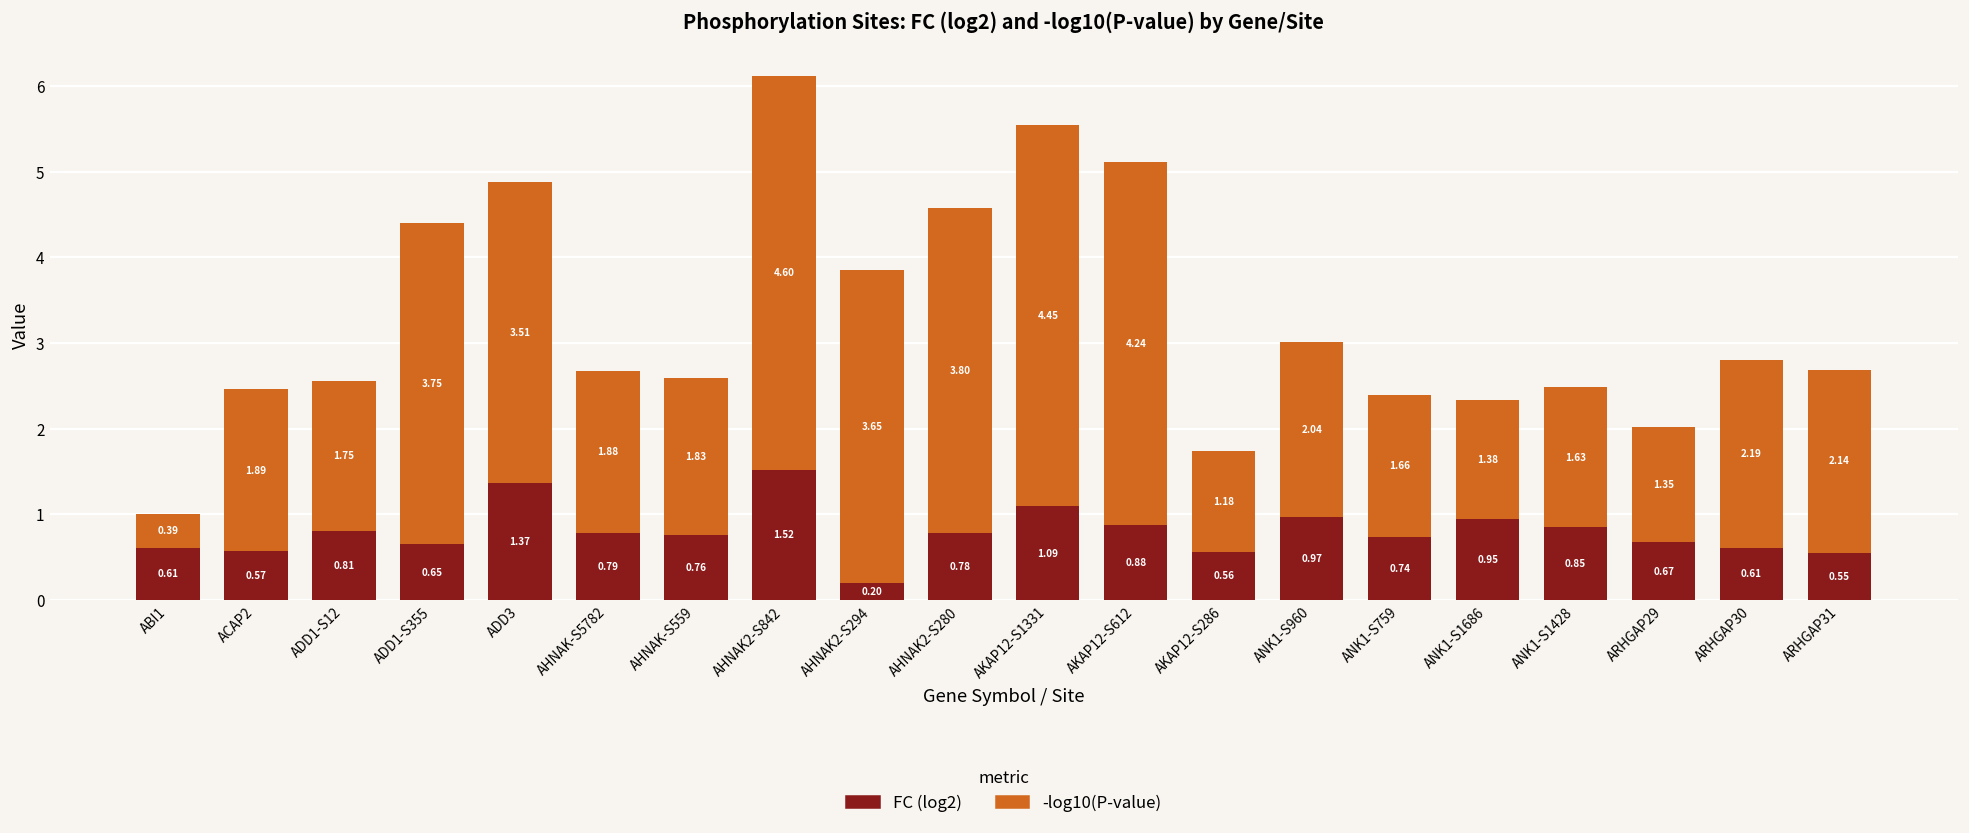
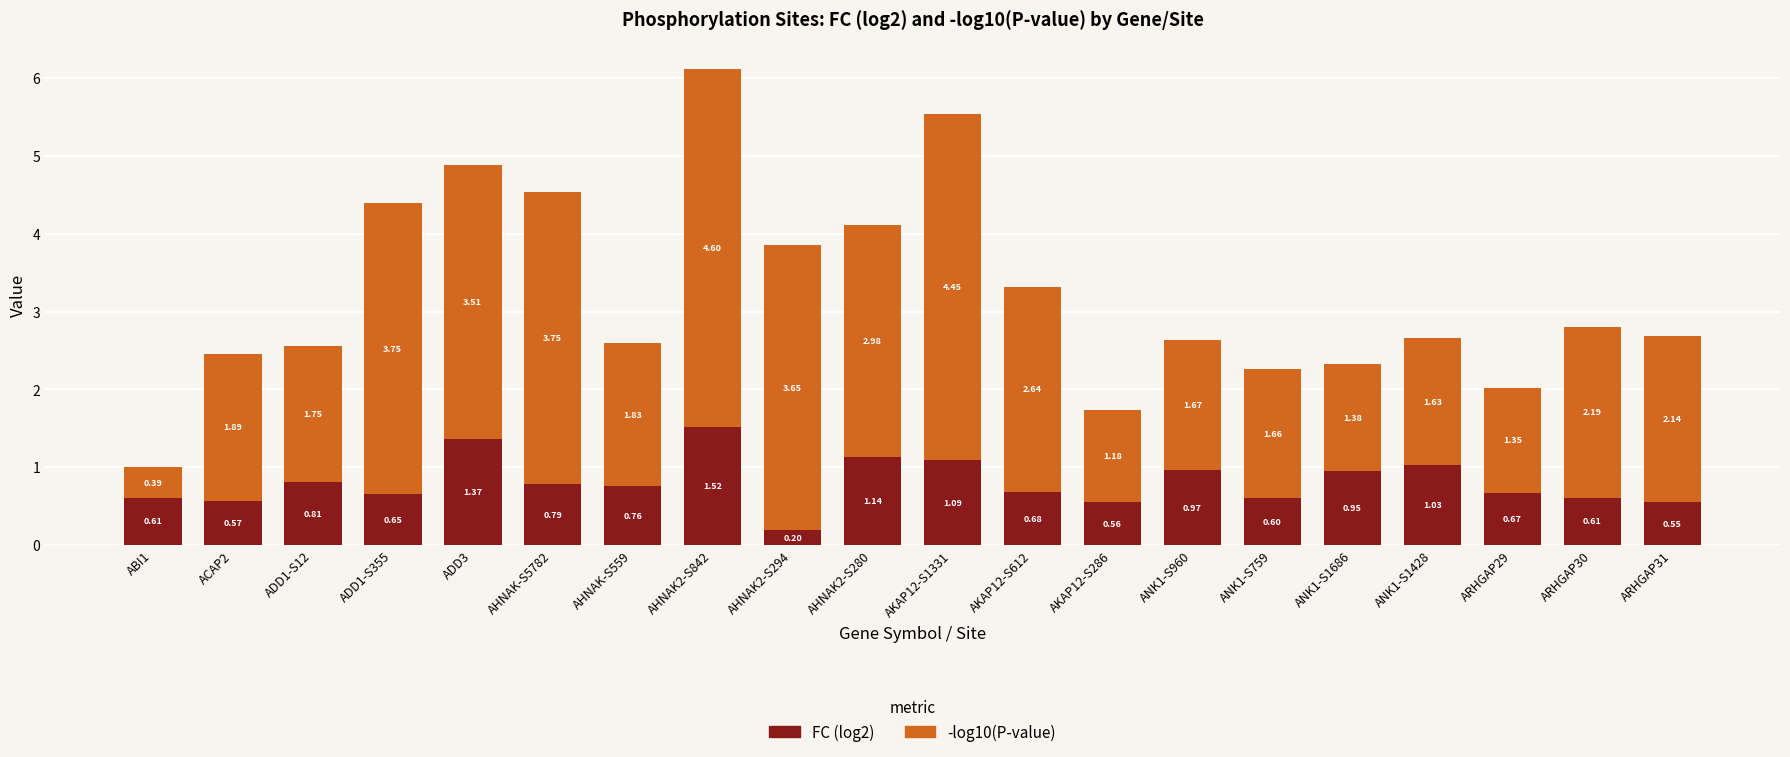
-log10(P-value), AHNAK-S5782: 1.88 -> 3.75
FC (log2), AHNAK2-S280: 0.78 -> 1.14
-log10(P-value), AHNAK2-S280: 3.80 -> 2.98
FC (log2), AKAP12-S612: 0.88 -> 0.68
-log10(P-value), AKAP12-S612: 4.24 -> 2.64
-log10(P-value), ANK1-S960: 2.04 -> 1.67
FC (log2), ANK1-S759: 0.74 -> 0.60
FC (log2), ANK1-S1428: 0.85 -> 1.03
